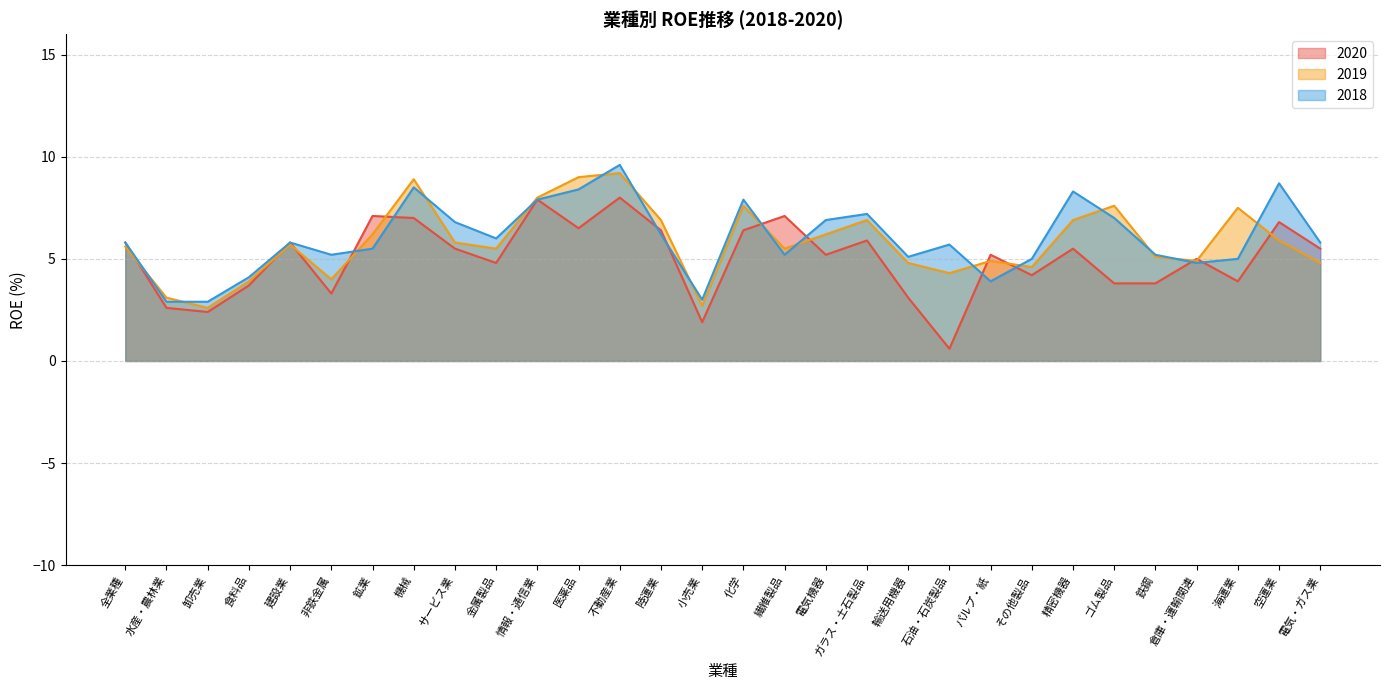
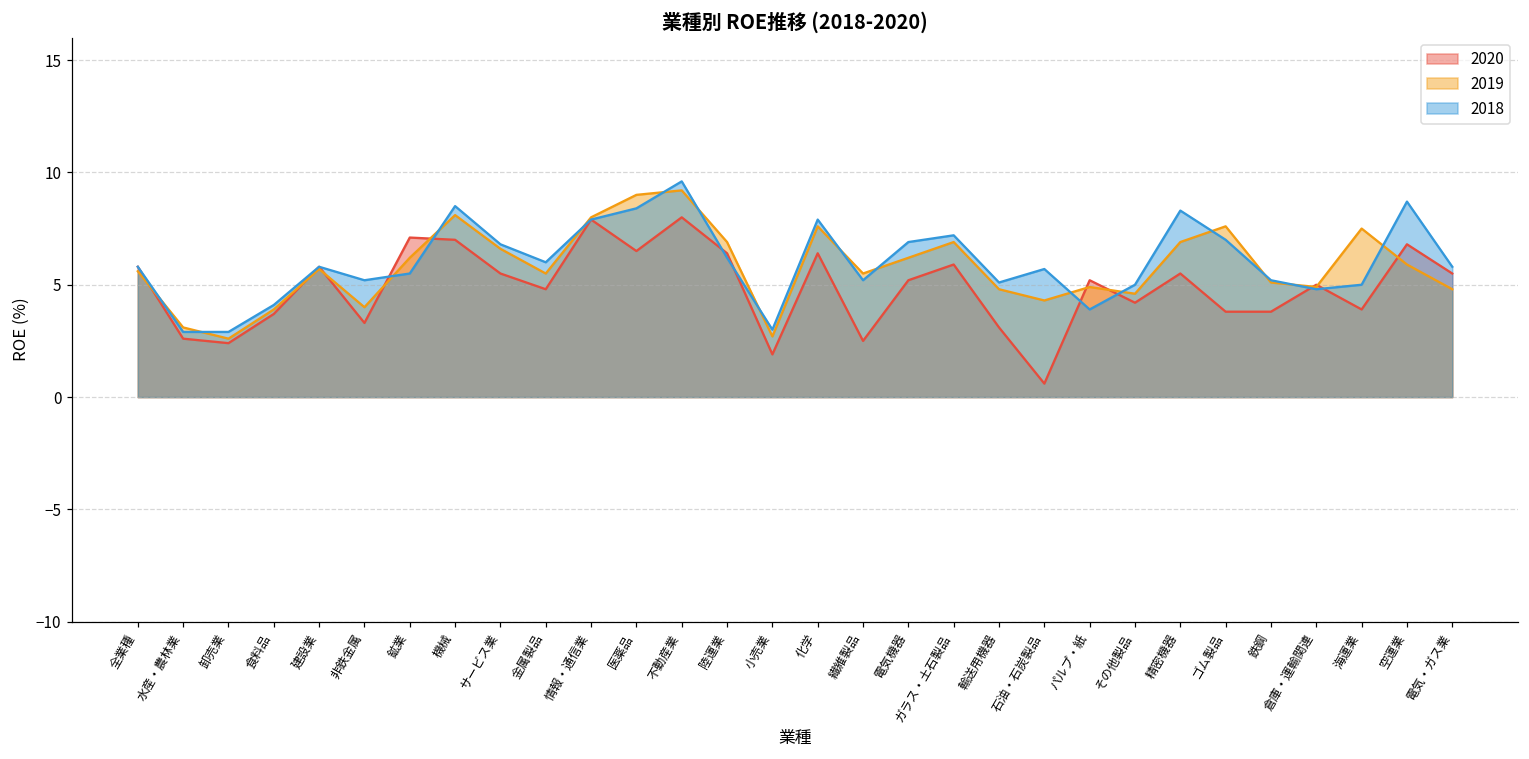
2019, 機械: 8.9 -> 8.1
2019, サービス業: 5.8 -> 6.6
2020, 繊維製品: 7.1 -> 2.5
